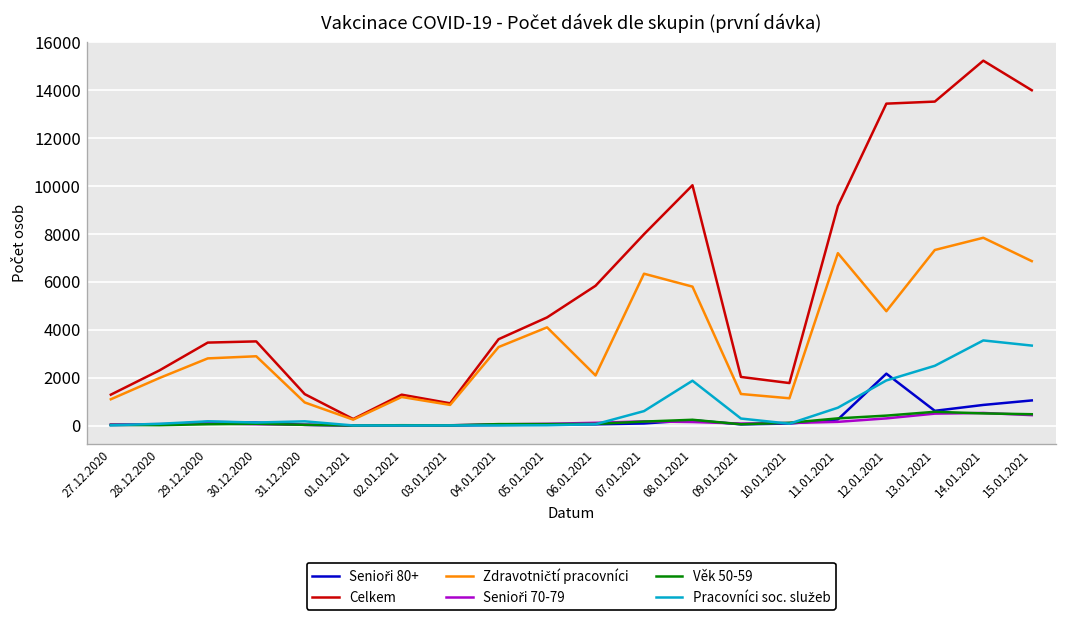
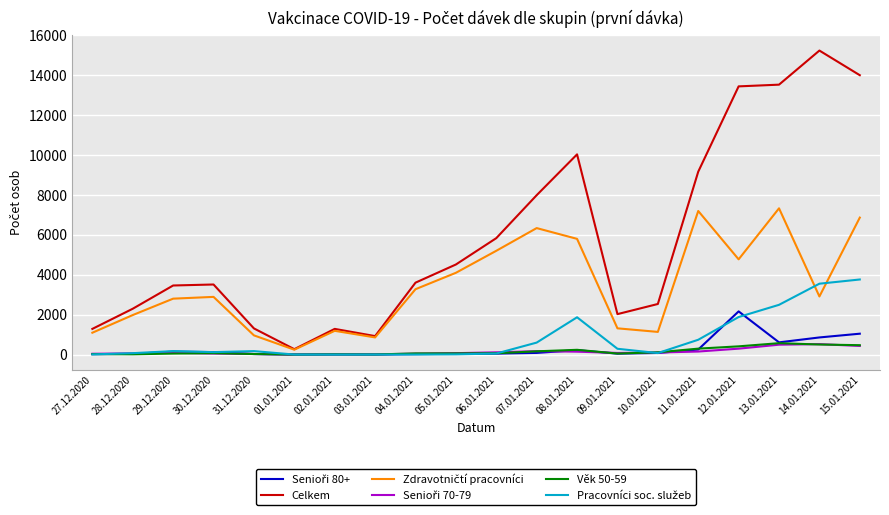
Zdravotničtí pracovníci, 06.01.2021: 2100 -> 5200
Celkem, 10.01.2021: 1800 -> 2500
Zdravotničtí pracovníci, 14.01.2021: 7800 -> 2900
Pracovníci soc. služeb, 15.01.2021: 3300 -> 3800
